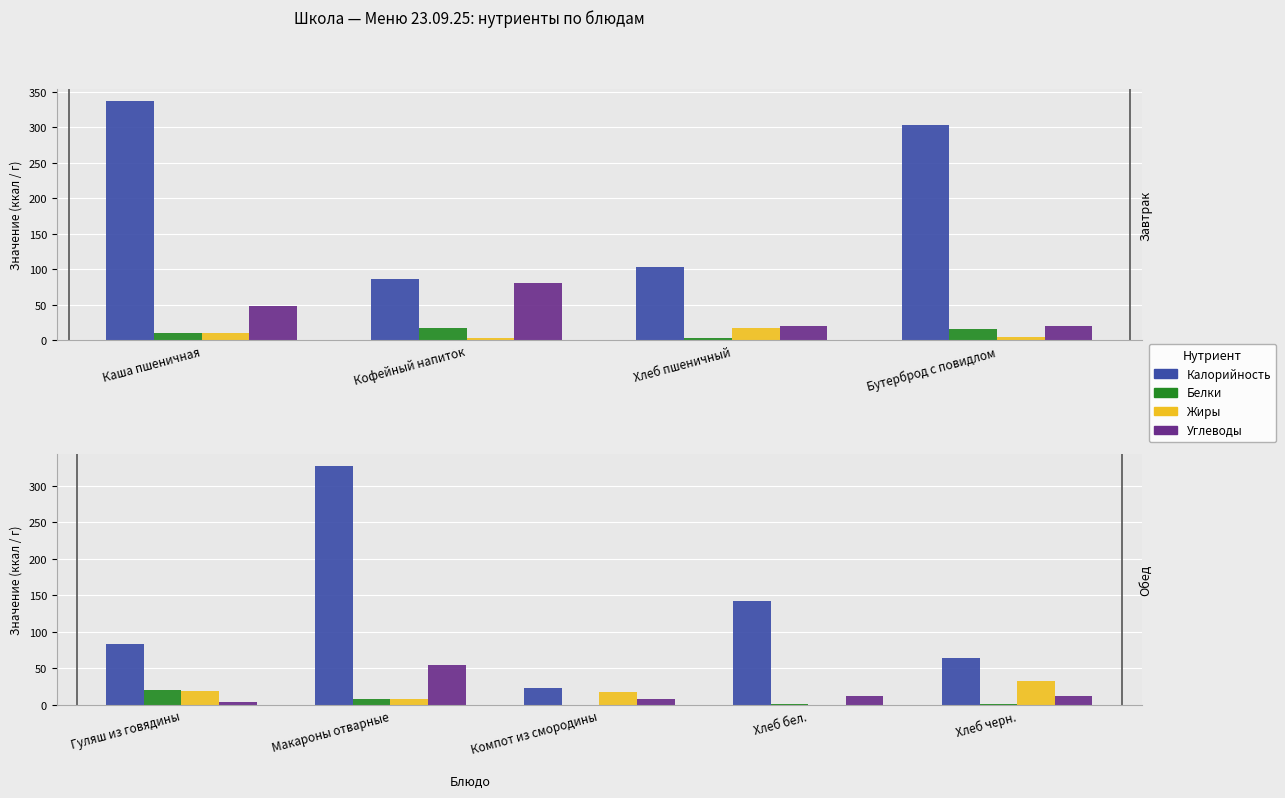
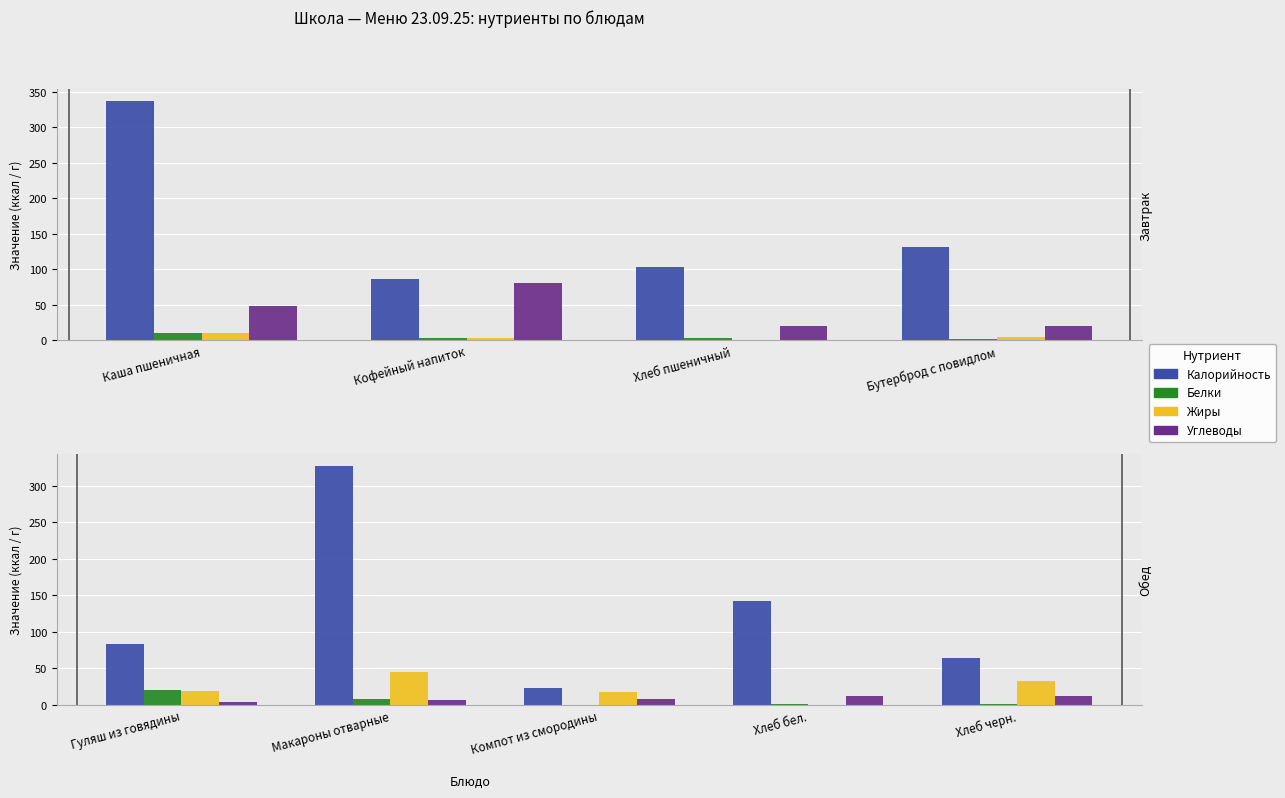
Завтрак, Белки, Кофейный напиток: 20 -> 0
Завтрак, Жиры, Хлеб пшеничный: 20 -> 0
Завтрак, Калорийность, Бутерброд с повидлом: 300 -> 130
Завтрак, Белки, Бутерброд с повидлом: 20 -> 0
Обед, Жиры, Макароны отварные: 10 -> 50
Обед, Углеводы, Макароны отварные: 60 -> 10
